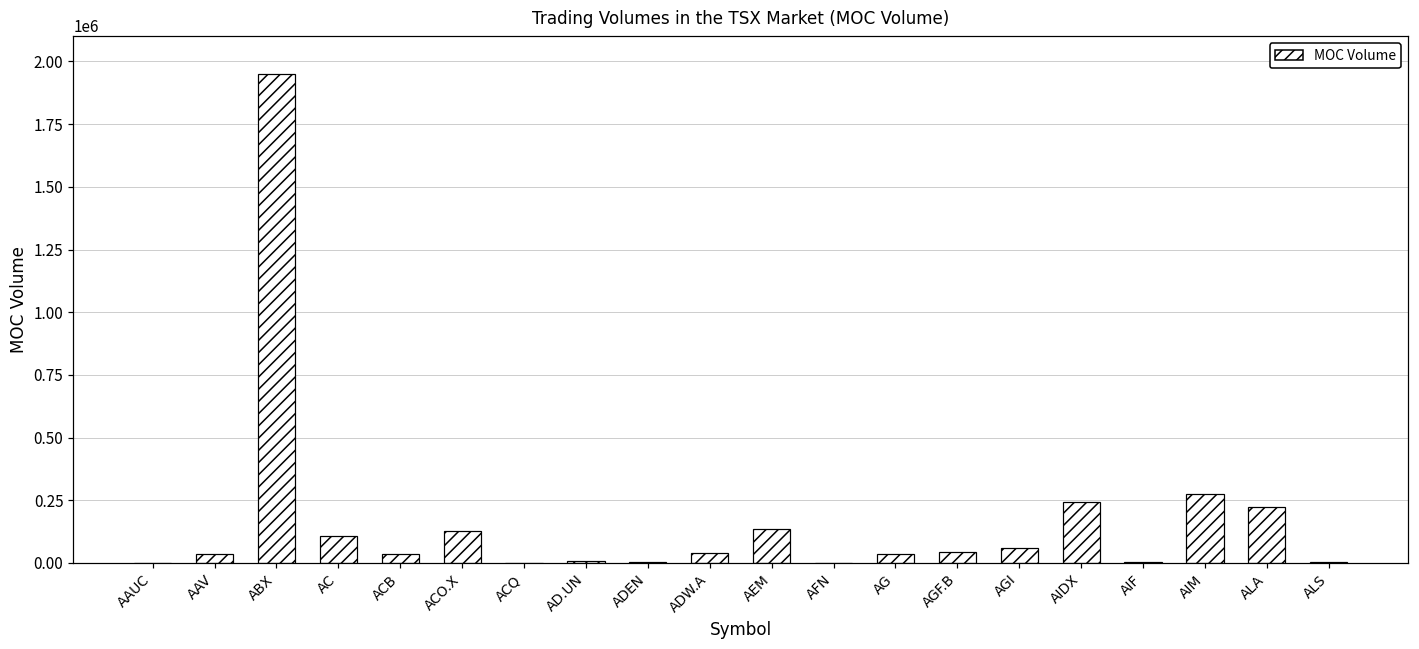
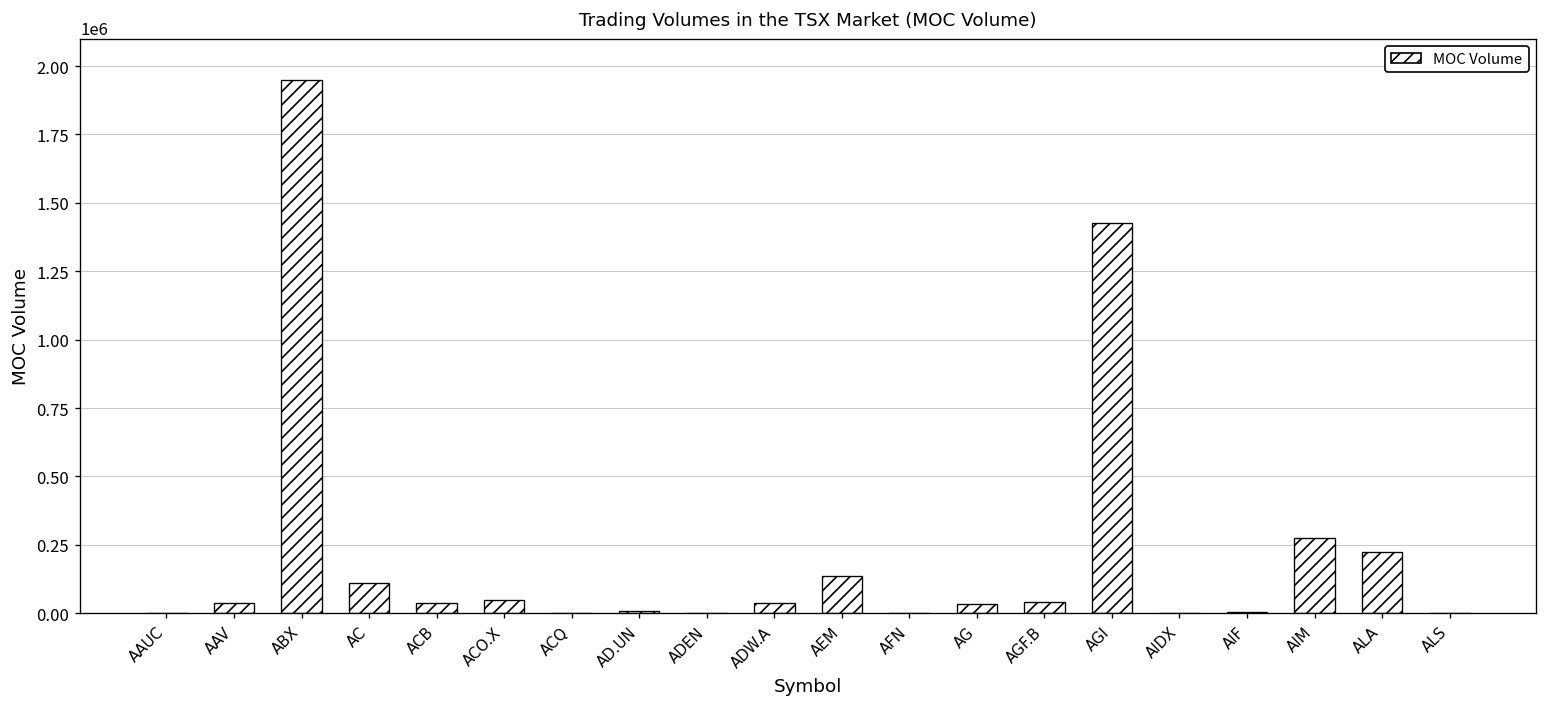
ACO.X: 130000 -> 50000
AGI: 60000 -> 1420000
AIDX: 240000 -> 0
